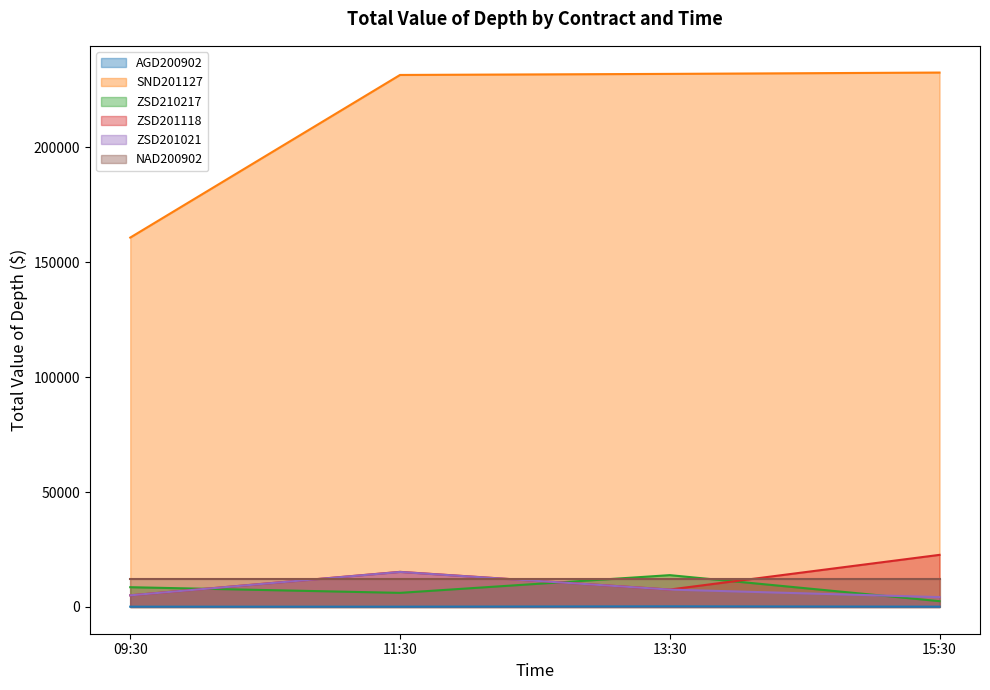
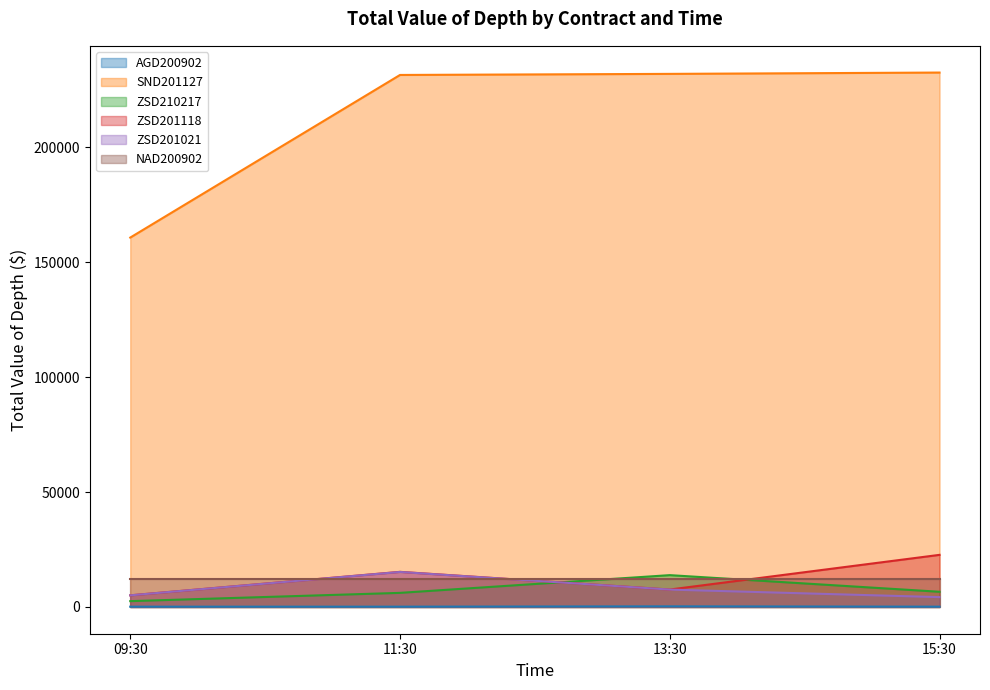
ZSD210217, 09:30: 9000 -> 3000
ZSD210217, 15:30: 3000 -> 7000
